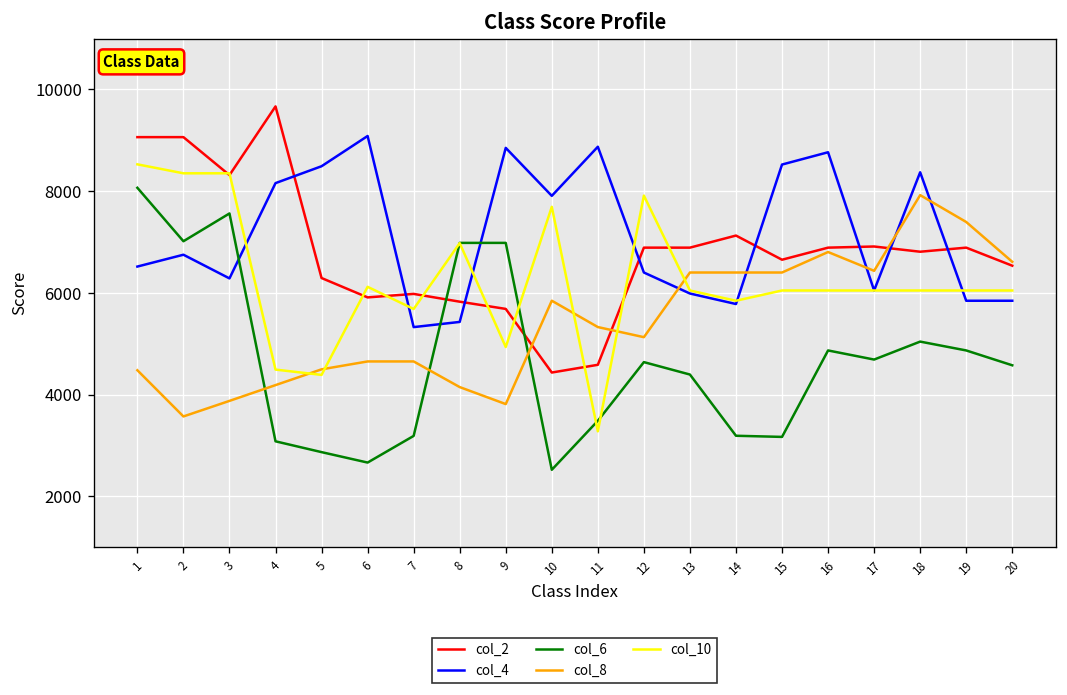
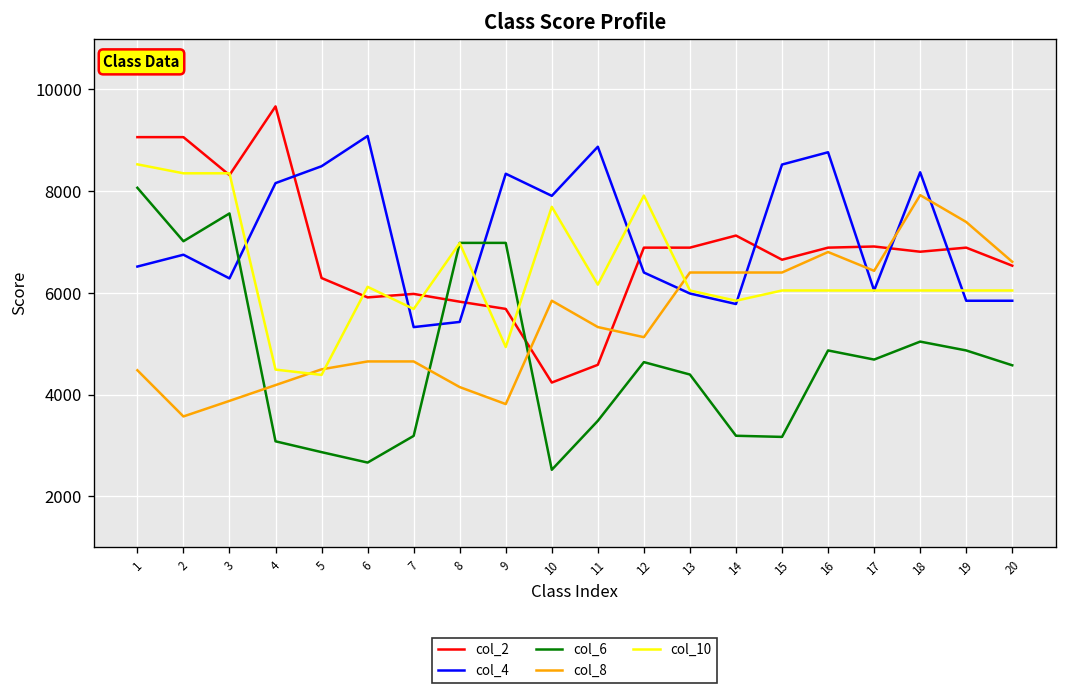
col_4, 9: 8900 -> 8300
col_2, 10: 4400 -> 4200
col_10, 11: 3300 -> 6200
